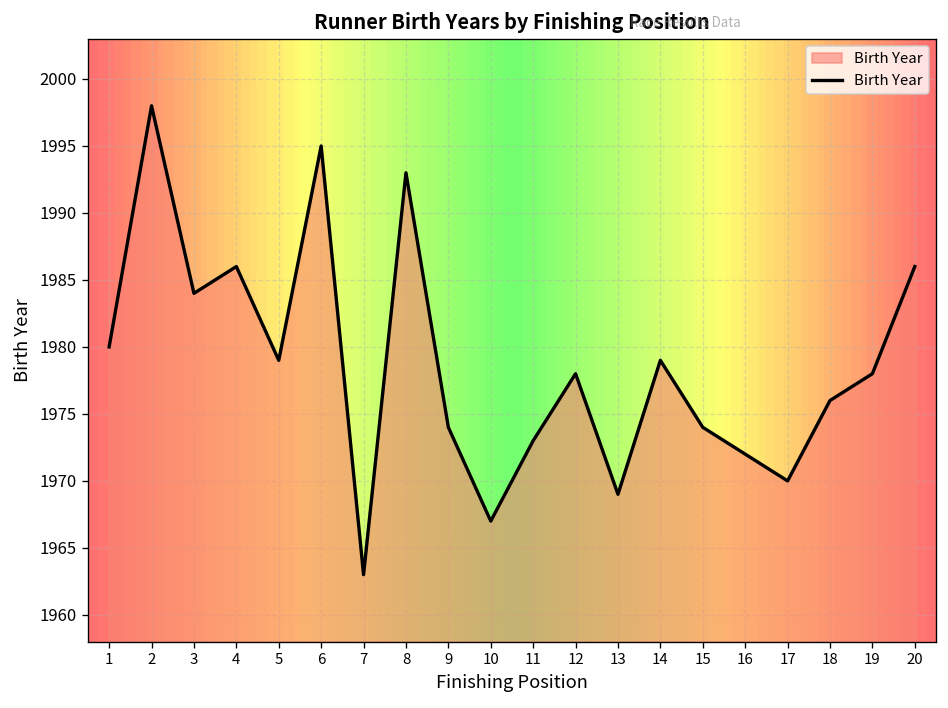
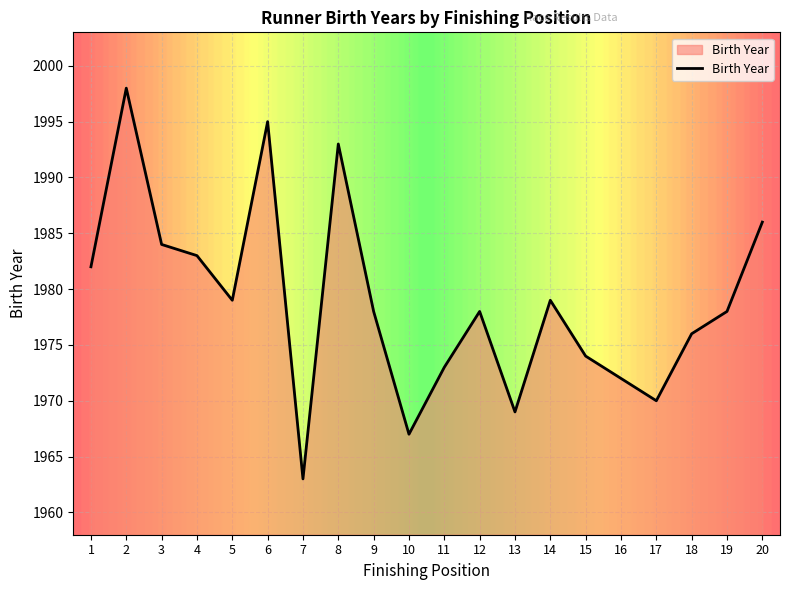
1: 1980 -> 1982
4: 1986 -> 1983
9: 1974 -> 1978
